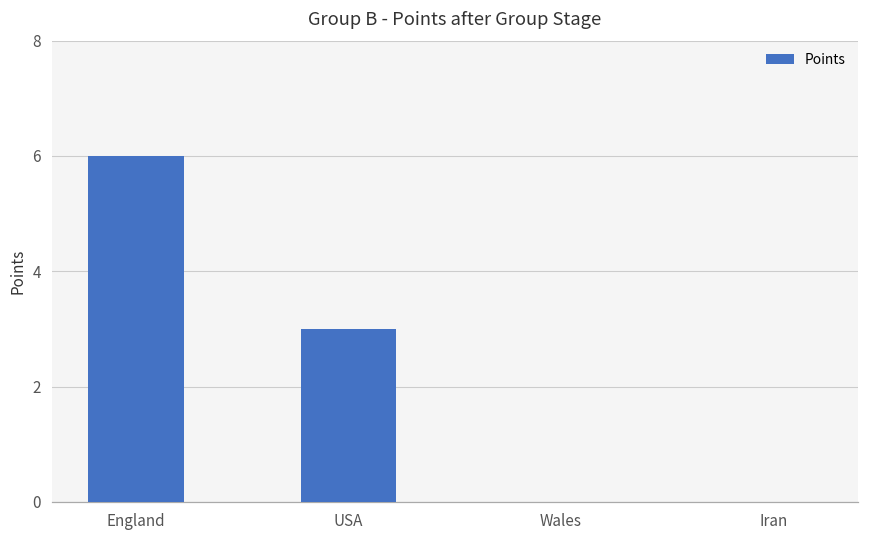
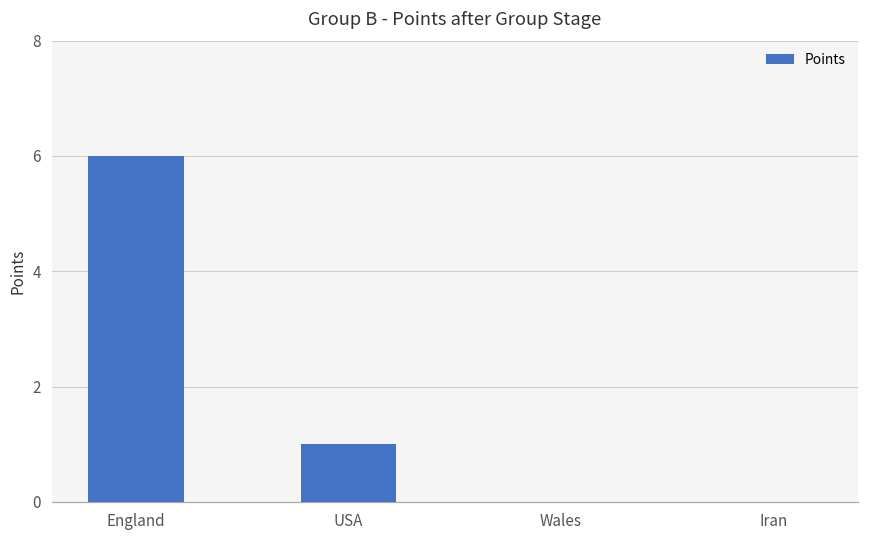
USA: 3 -> 1
